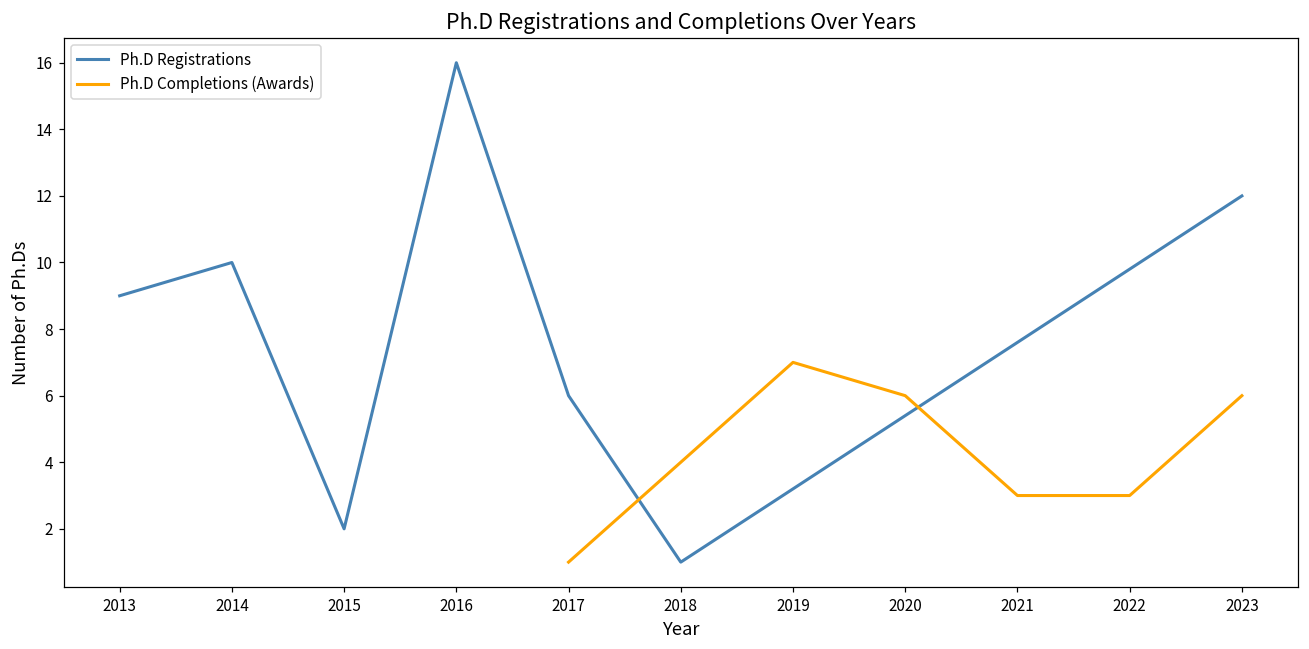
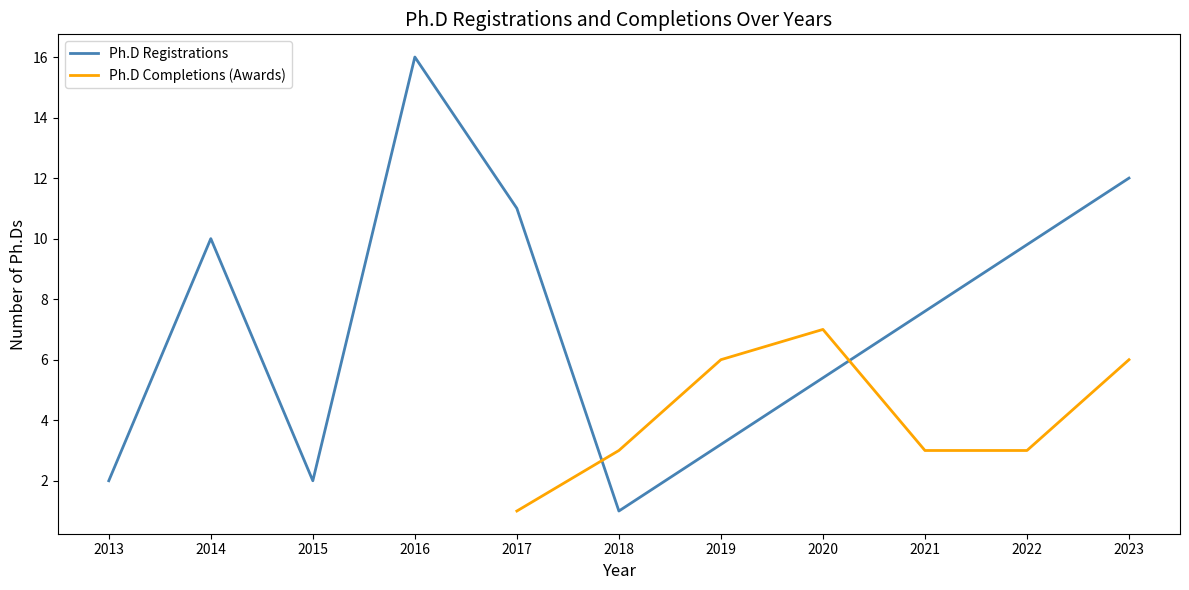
Ph.D Registrations, 2013: 9 -> 2
Ph.D Registrations, 2017: 6 -> 11
Ph.D Completions (Awards), 2018: 4 -> 3
Ph.D Completions (Awards), 2019: 7 -> 6
Ph.D Completions (Awards), 2020: 6 -> 7
